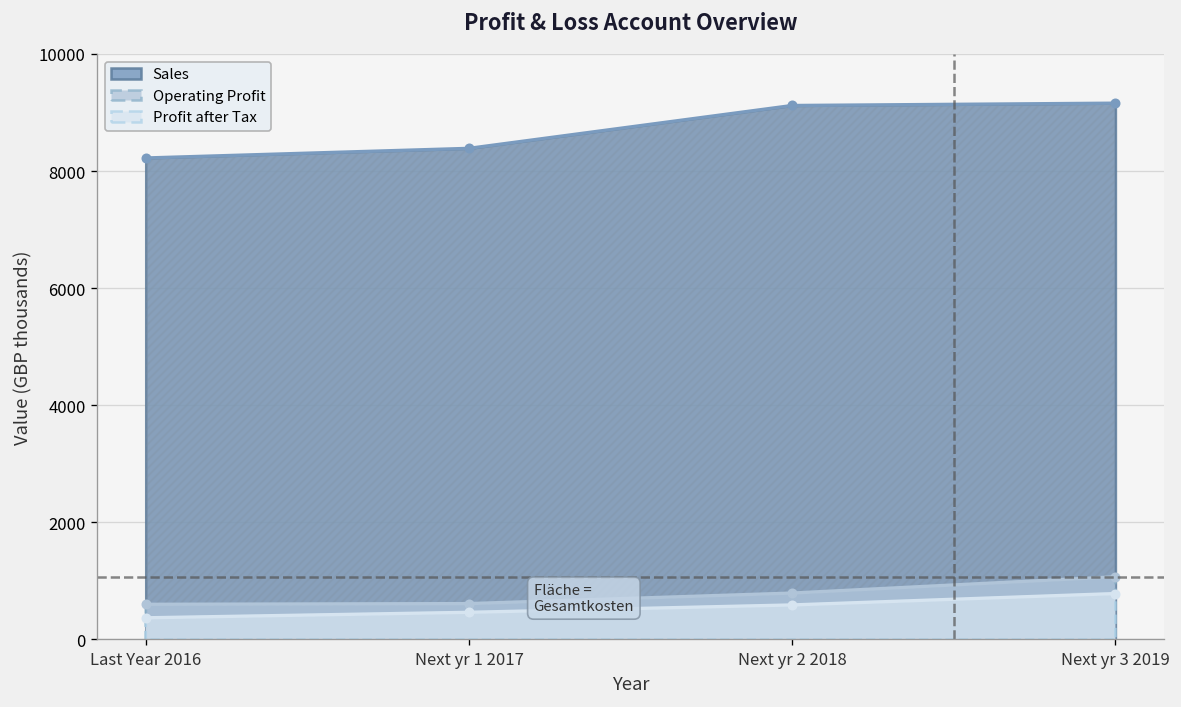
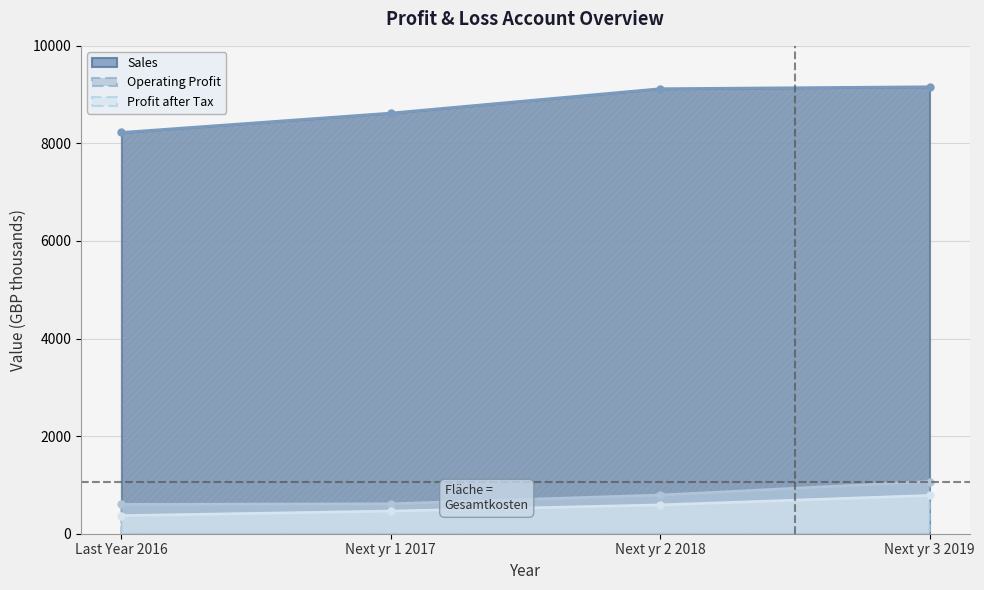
Sales, Next yr 1 2017: 8400 -> 8600
